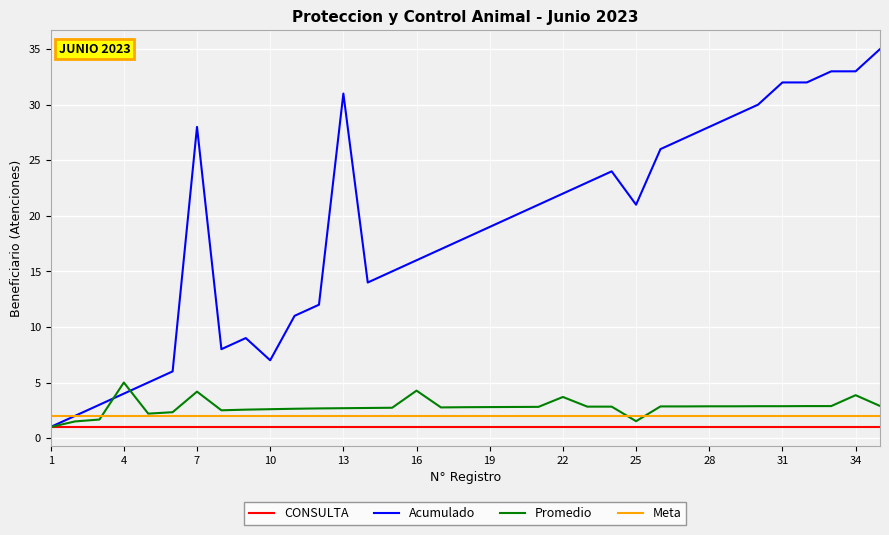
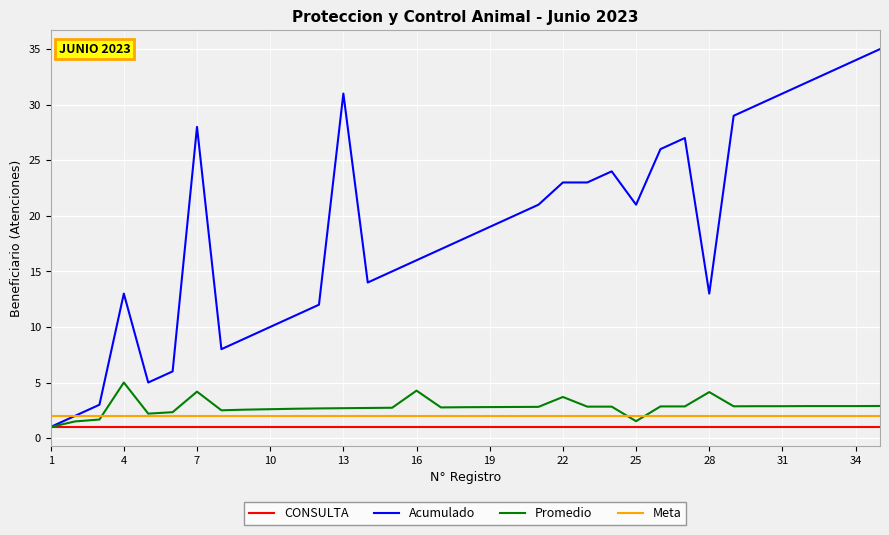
Acumulado, 4: 4 -> 13
Acumulado, 10: 7 -> 10
Acumulado, 22: 22 -> 23
Acumulado, 28: 28 -> 13
Promedio, 28: 2.9 -> 4.1
Acumulado, 31: 32 -> 31
Acumulado, 34: 33 -> 34
Promedio, 34: 3.9 -> 2.9
